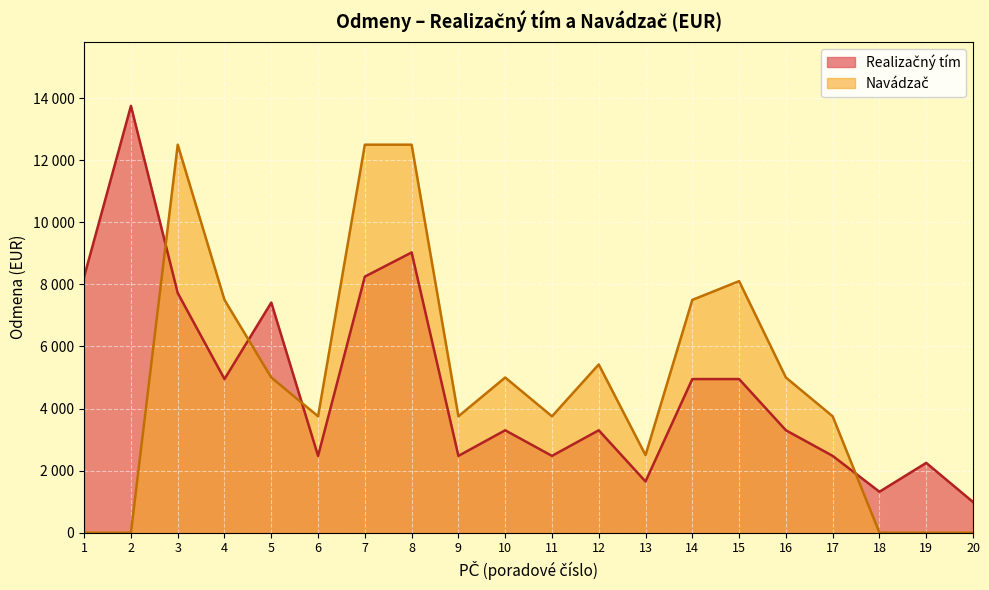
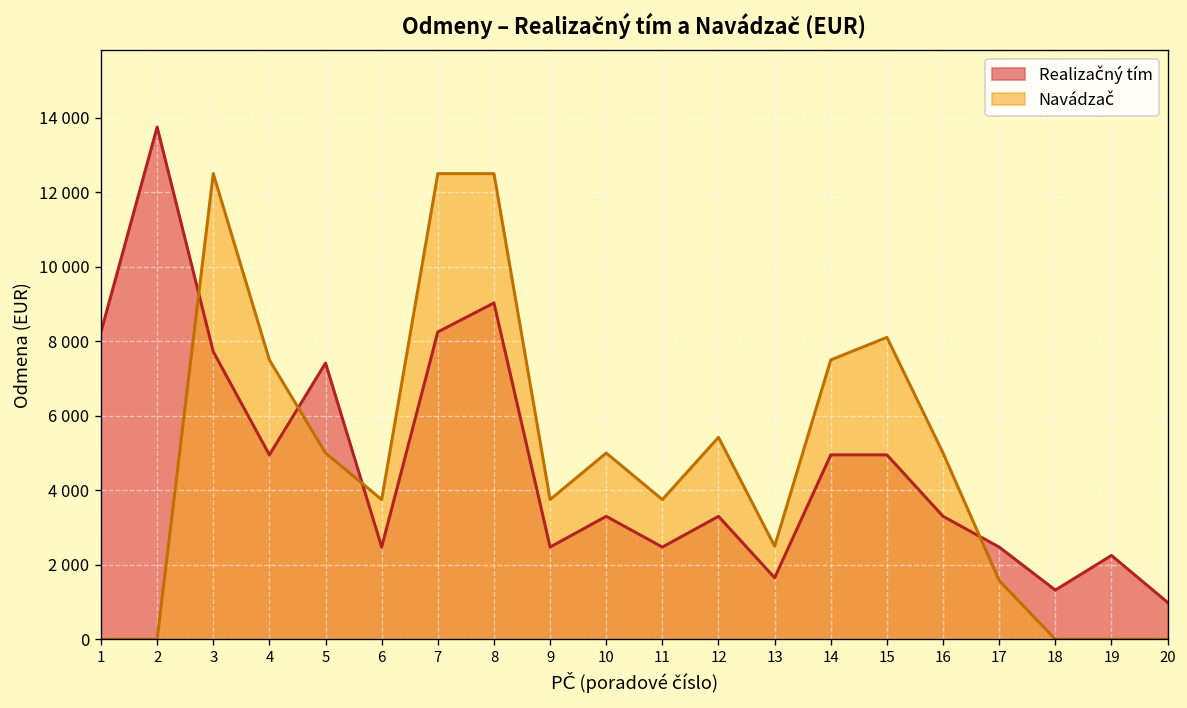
Navádzač, 17: 3800 -> 1600
